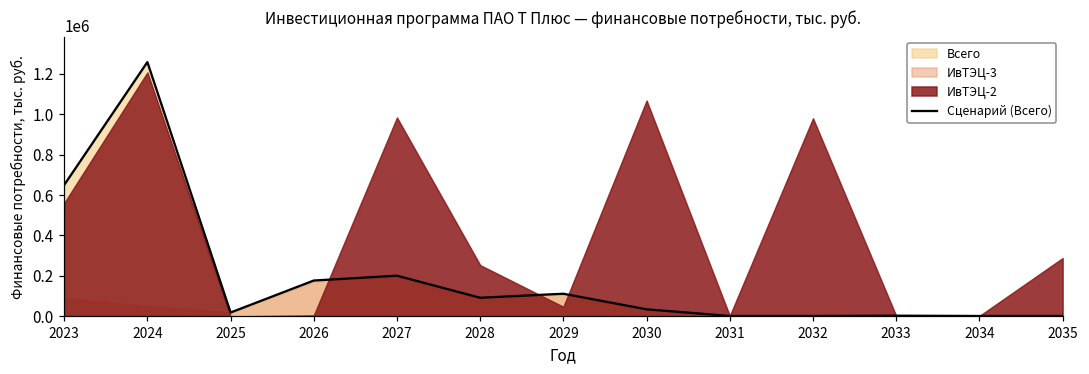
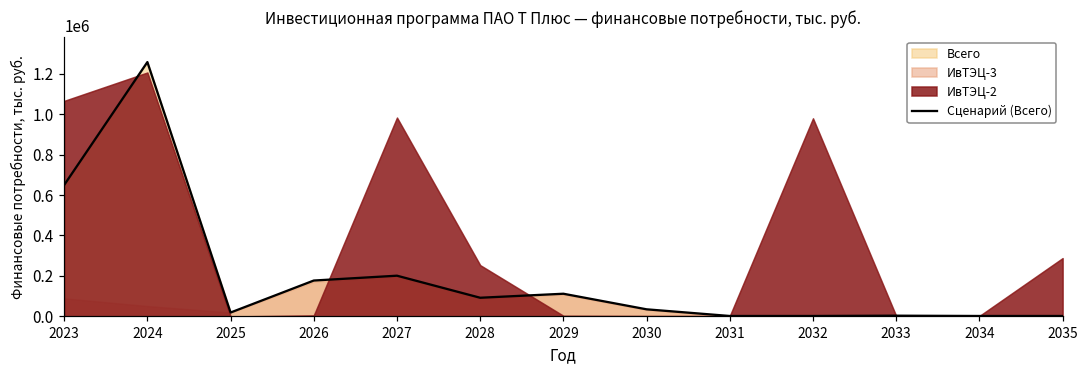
ИвТЭЦ-2, 2023: 560000 -> 1060000
ИвТЭЦ-2, 2029: 50000 -> 0
ИвТЭЦ-2, 2030: 1070000 -> 0
